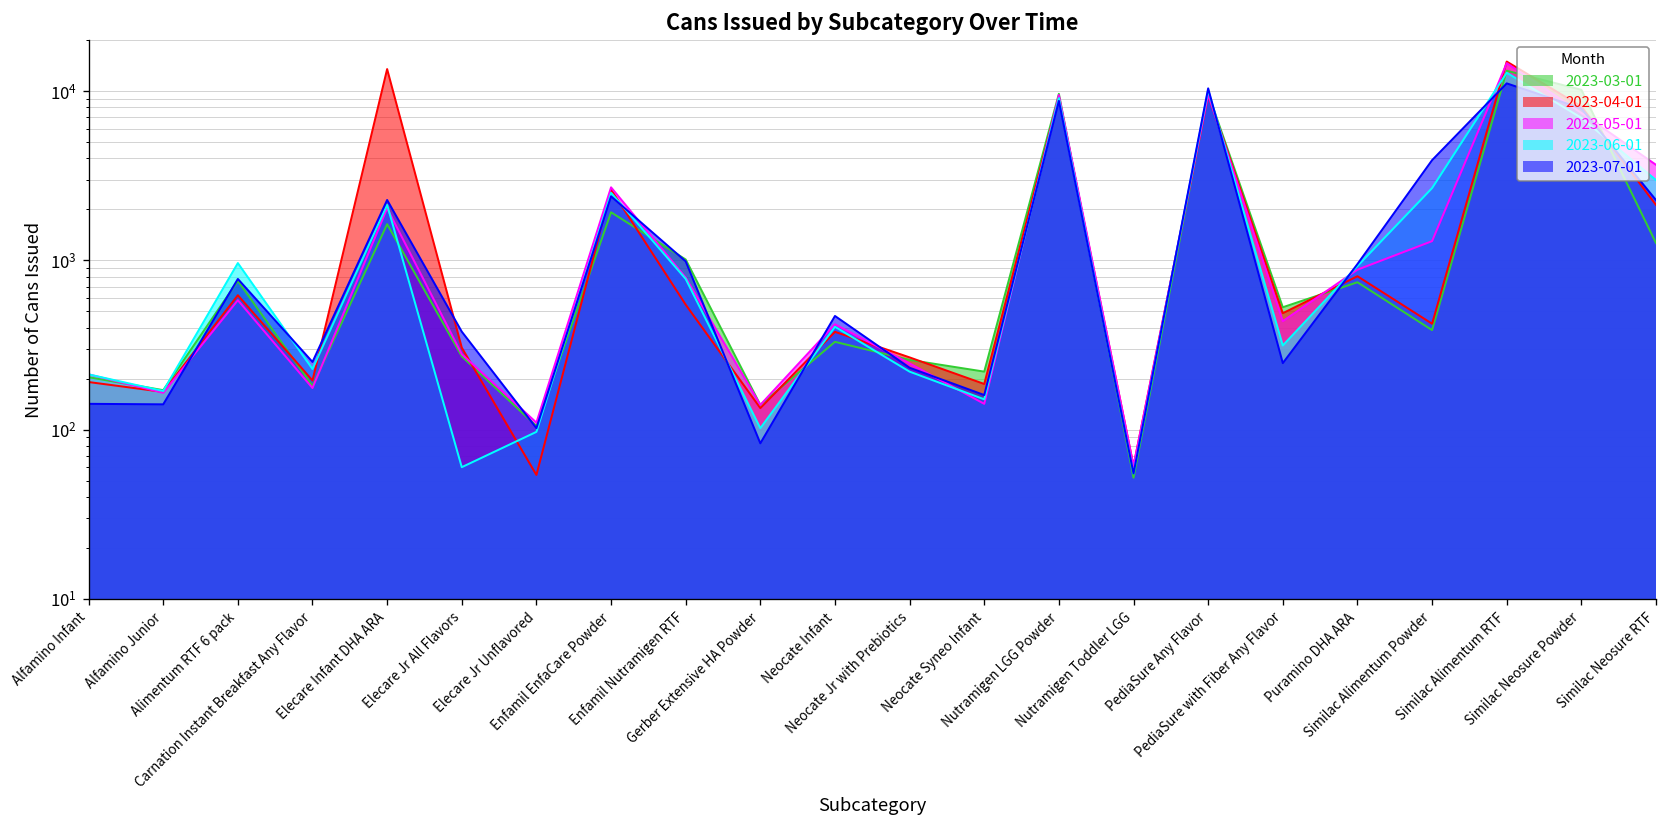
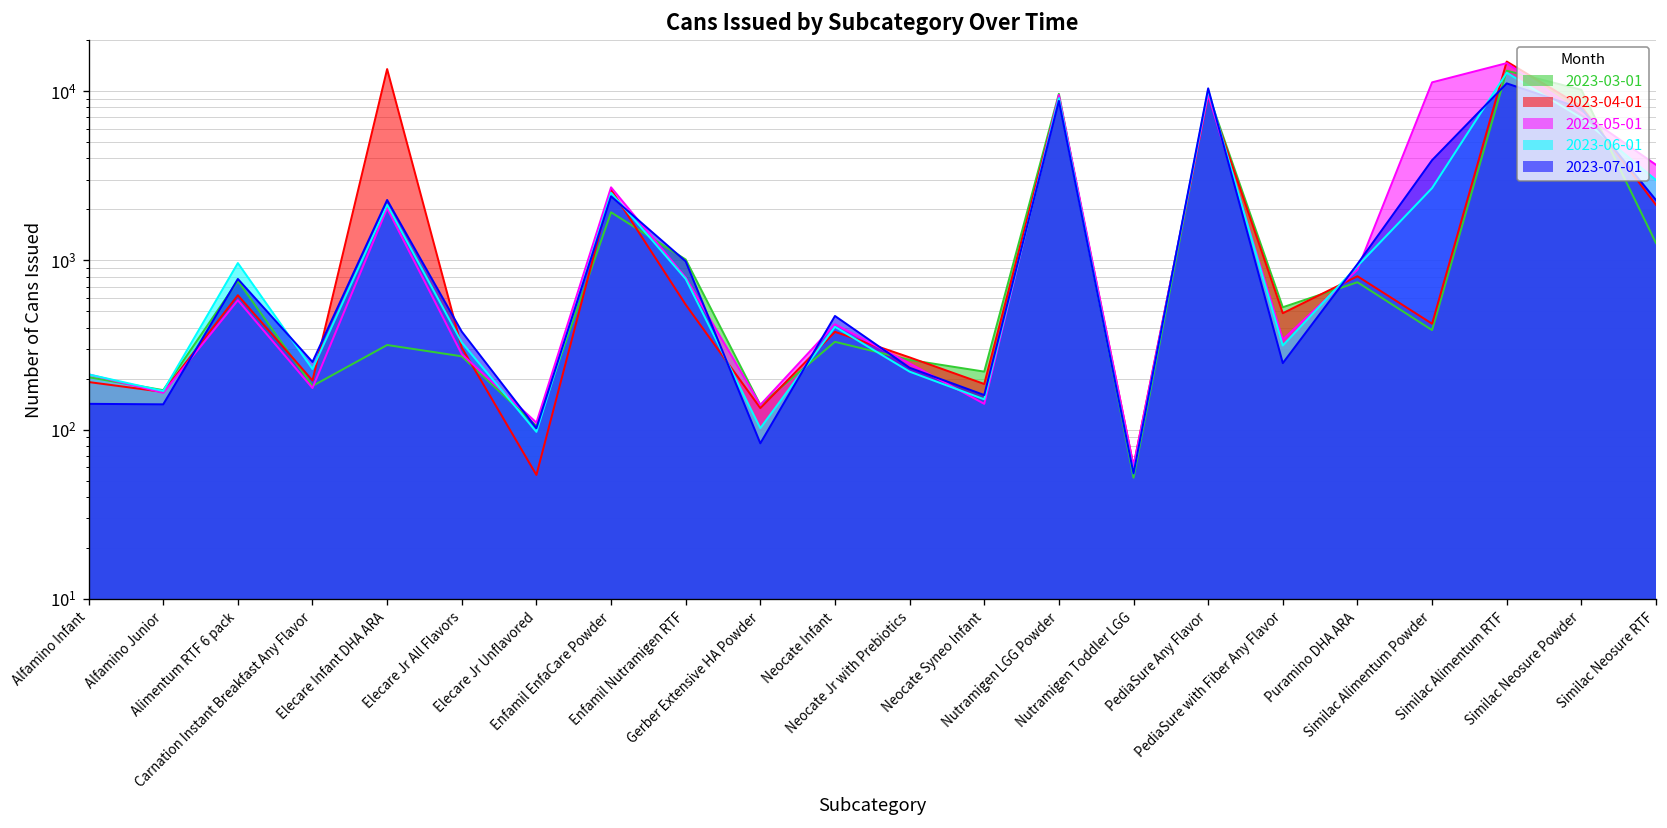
2023-03-01, Elecare Infant DHA ARA: 1600 -> 320
2023-06-01, Elecare Jr All Flavors: 60 -> 330
2023-05-01, PediaSure with Fiber Any Flavor: 440 -> 340
2023-05-01, Similac Alimentum Powder: 1300 -> 11000
